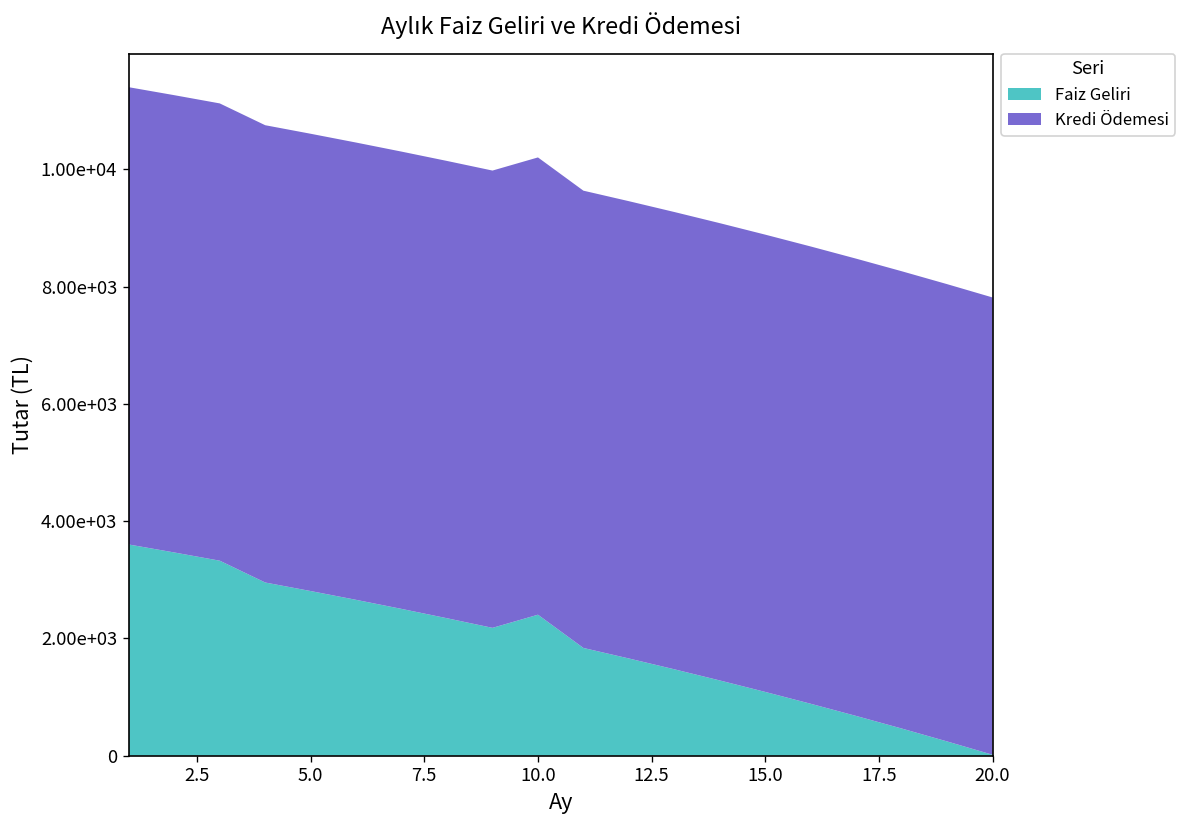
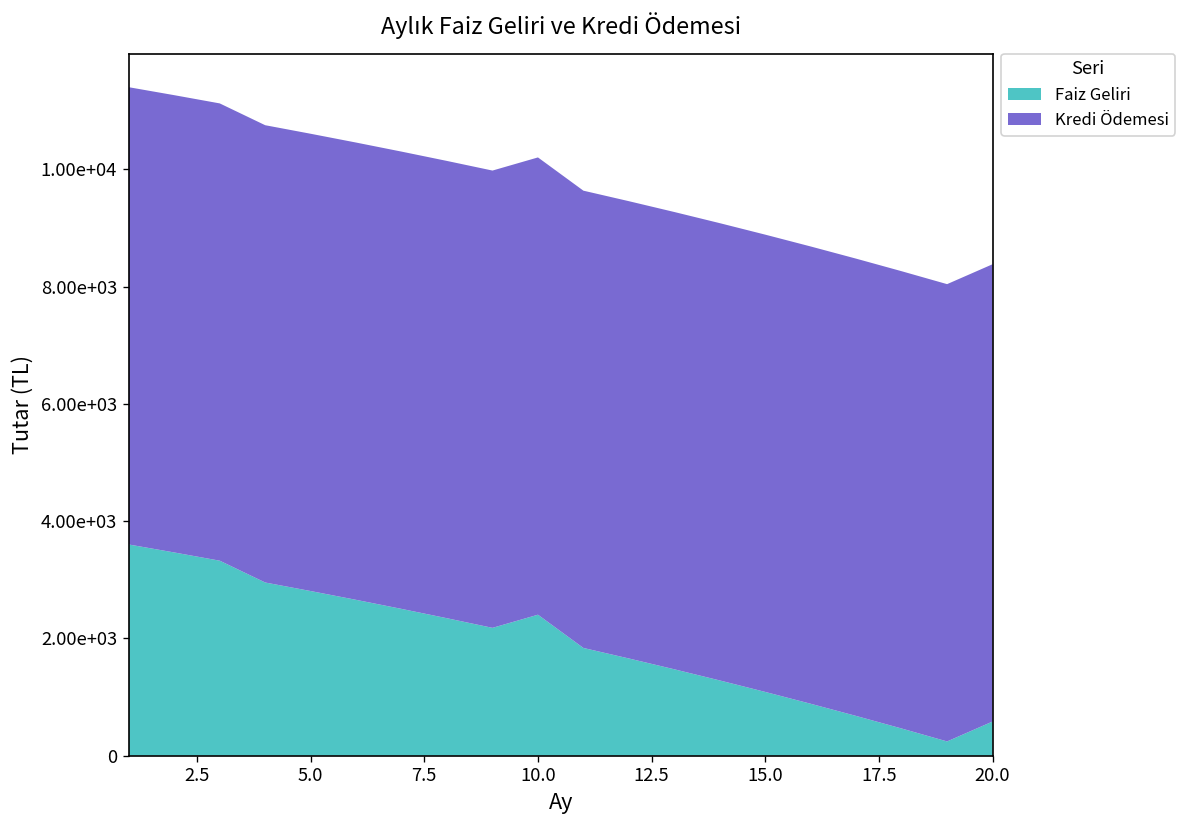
Faiz Geliri, 20.0: 0 -> 600
